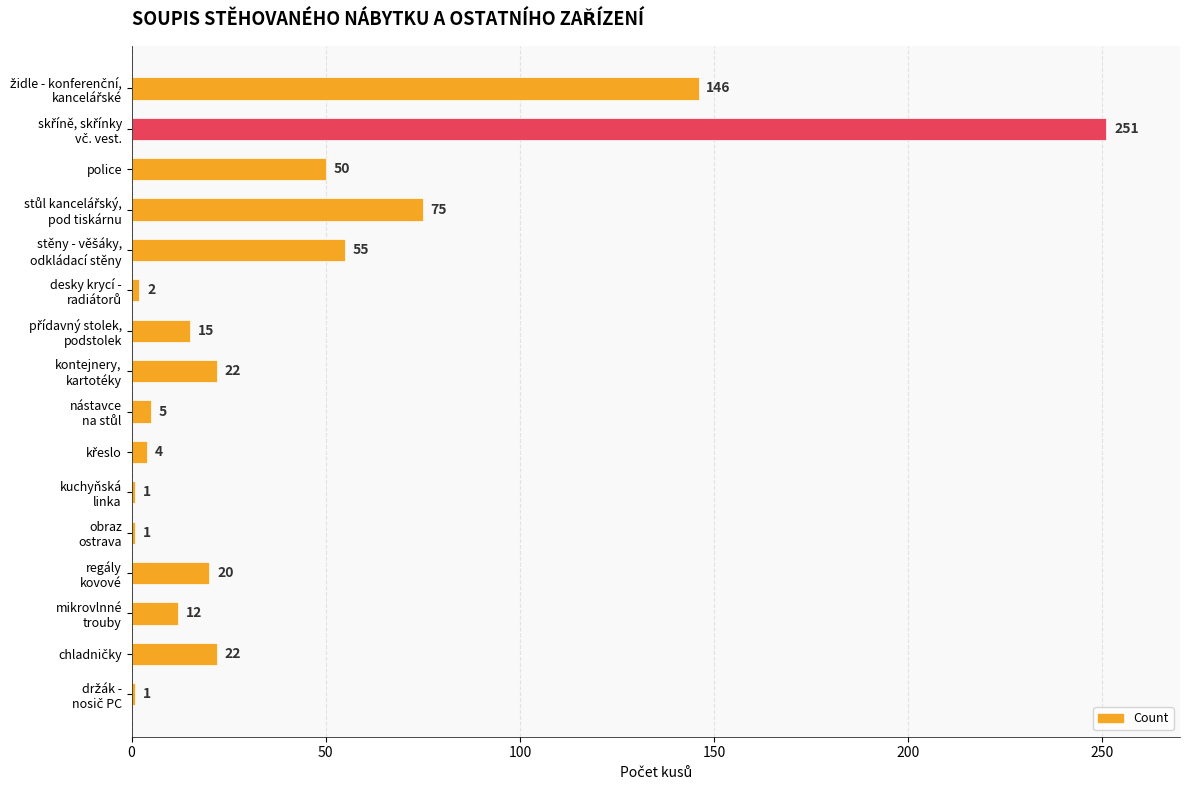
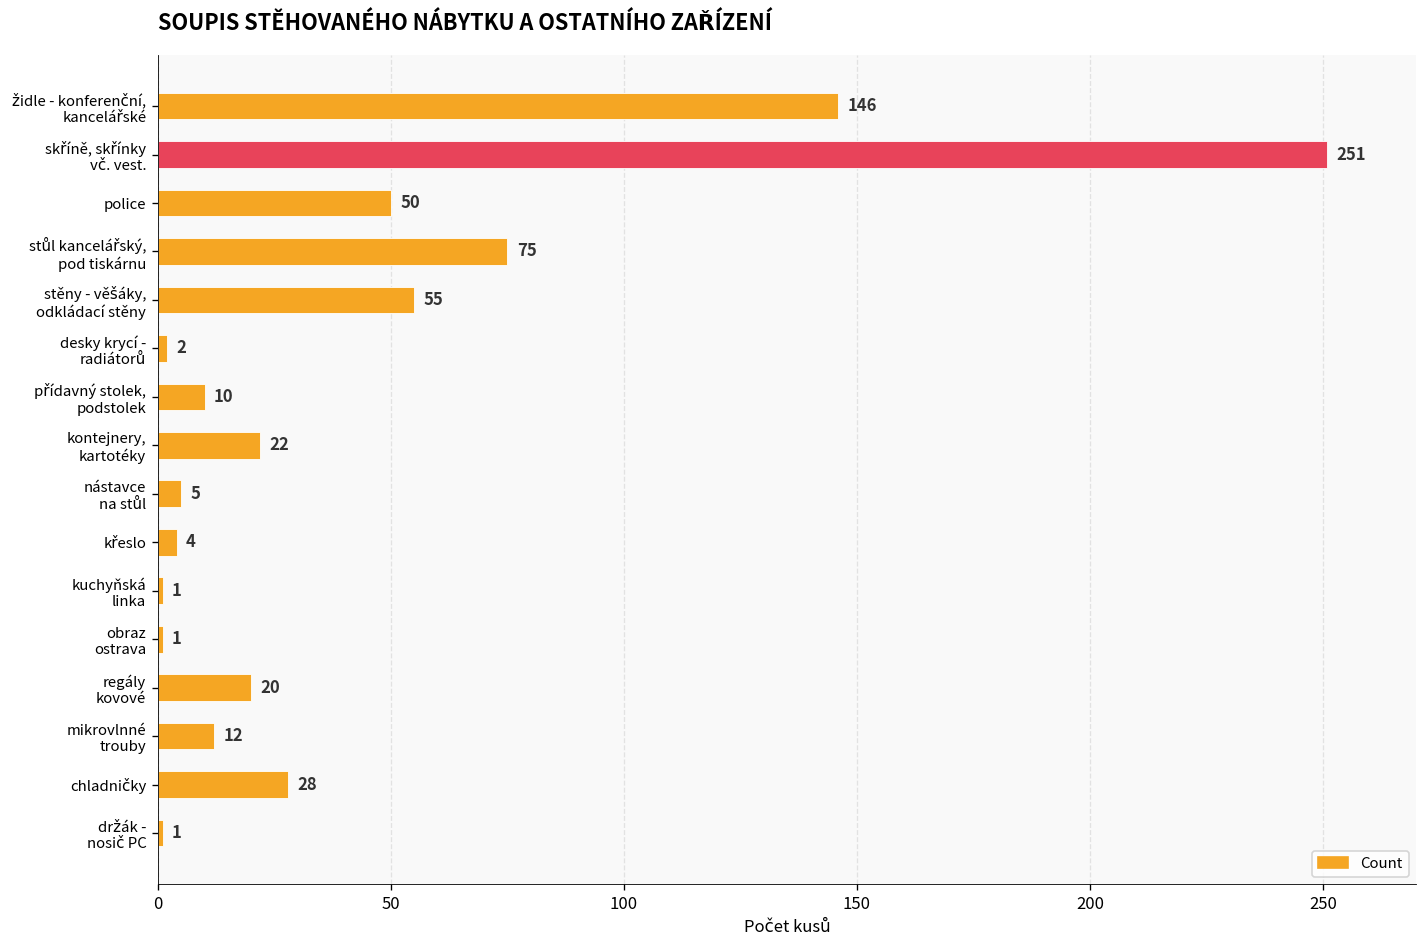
přídavný stolek, podstolek: 15 -> 10
chladničky: 22 -> 28
